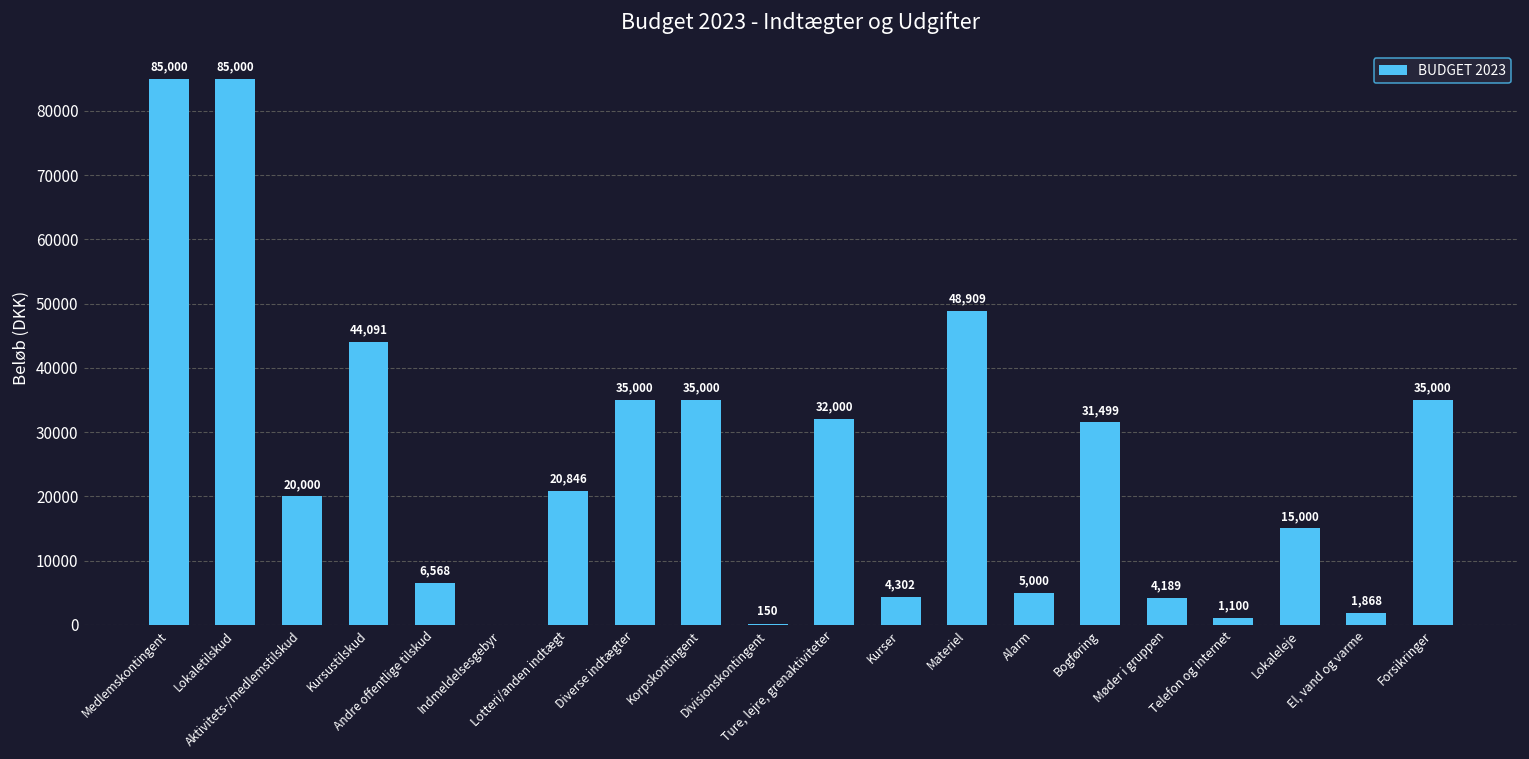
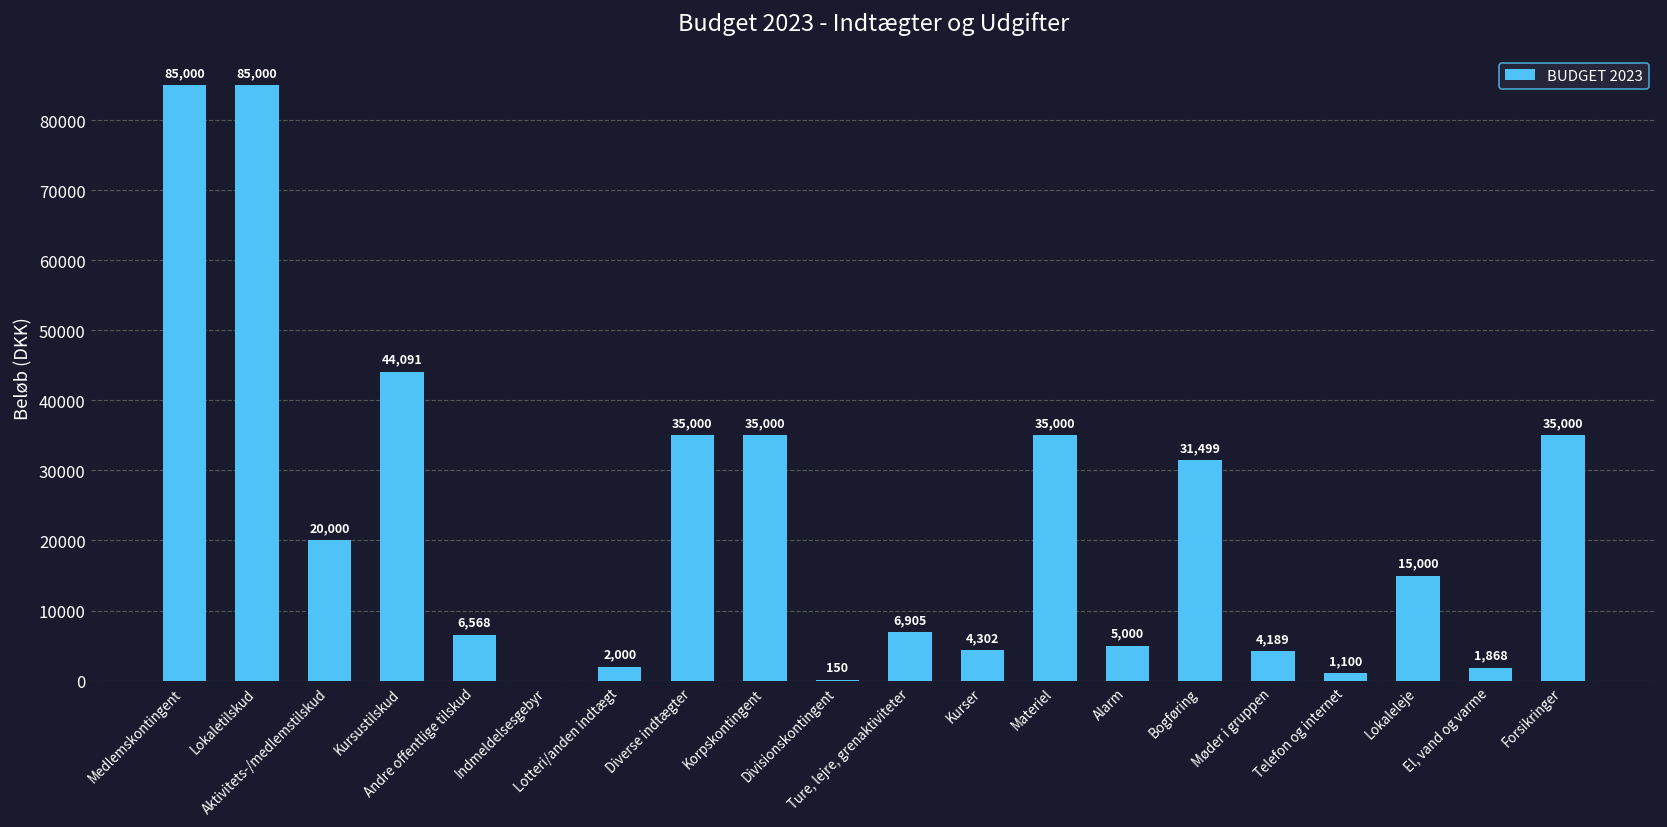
Lotteri/anden indtægt: 20,846 -> 2,000
Ture, lejre, grenaktiviteter: 32,000 -> 6,905
Materiel: 48,909 -> 35,000
